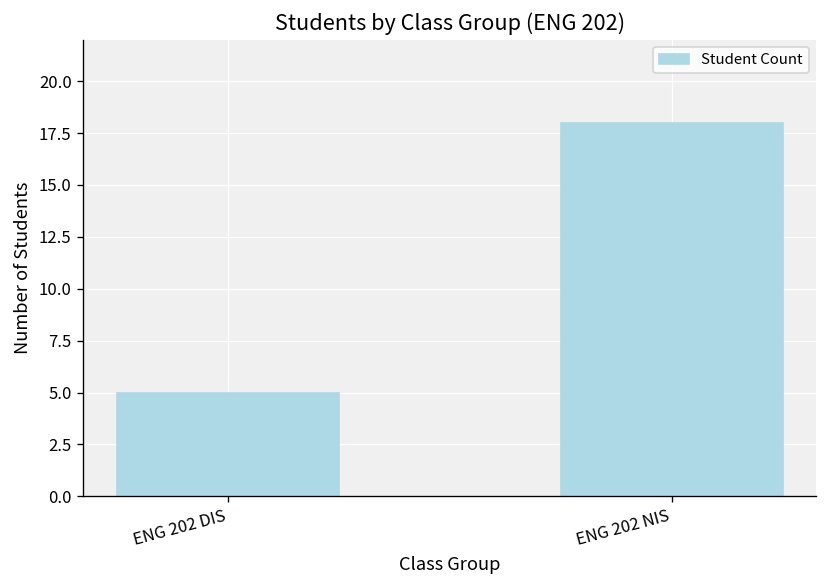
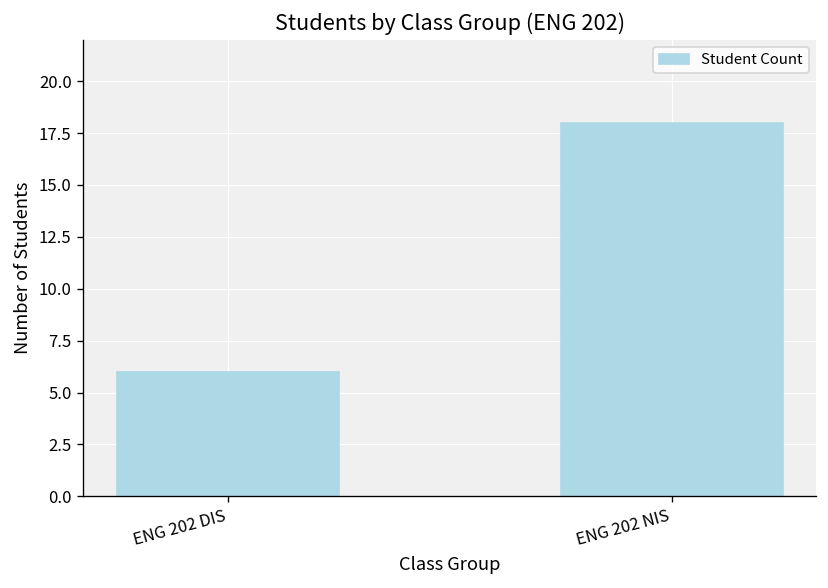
ENG 202 DIS: 5 -> 6
